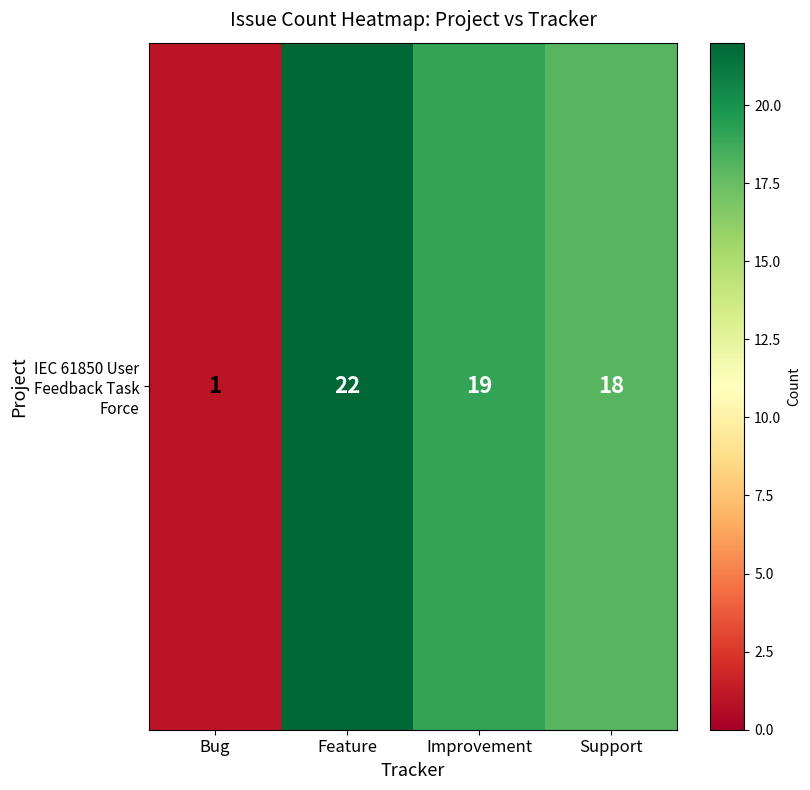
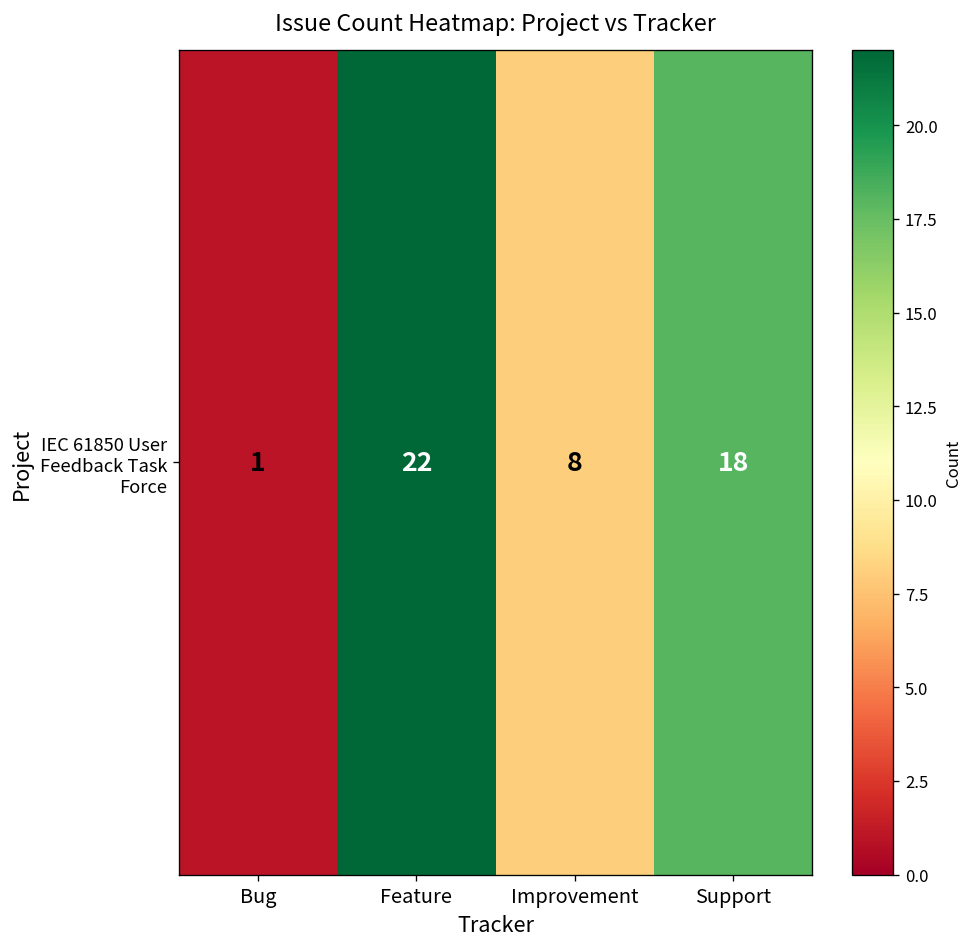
IEC 61850 User Feedback Task Force, Improvement: 19 -> 8
